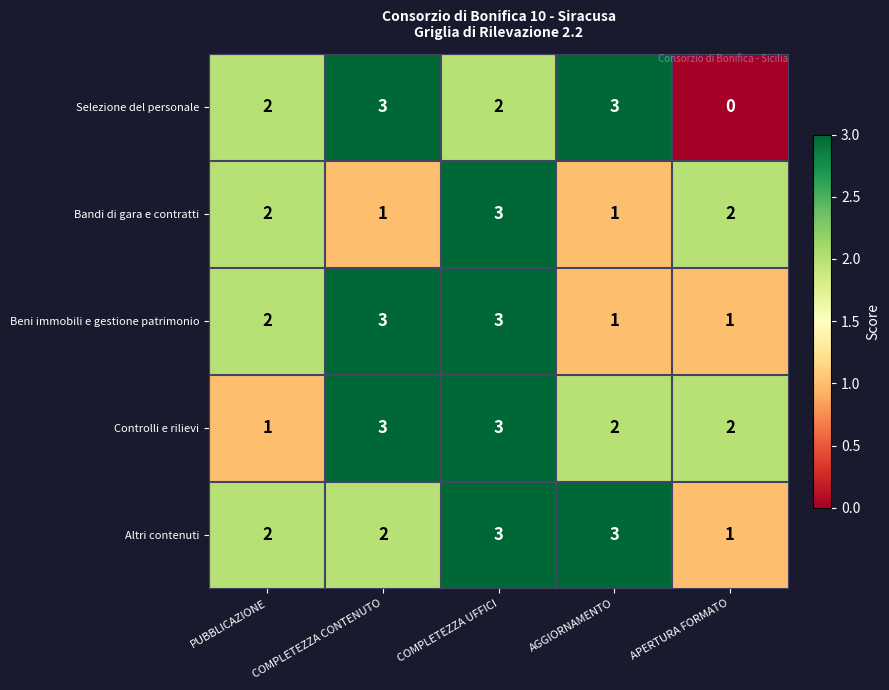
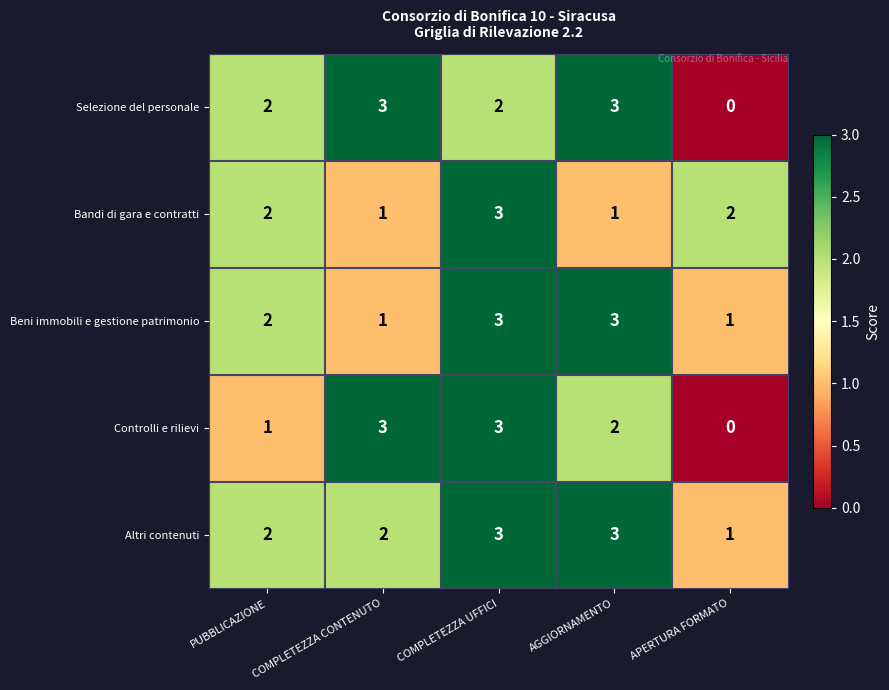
Beni immobili e gestione patrimonio, COMPLETEZZA CONTENUTO: 3 -> 1
Beni immobili e gestione patrimonio, AGGIORNAMENTO: 1 -> 3
Controlli e rilievi, APERTURA FORMATO: 2 -> 0
